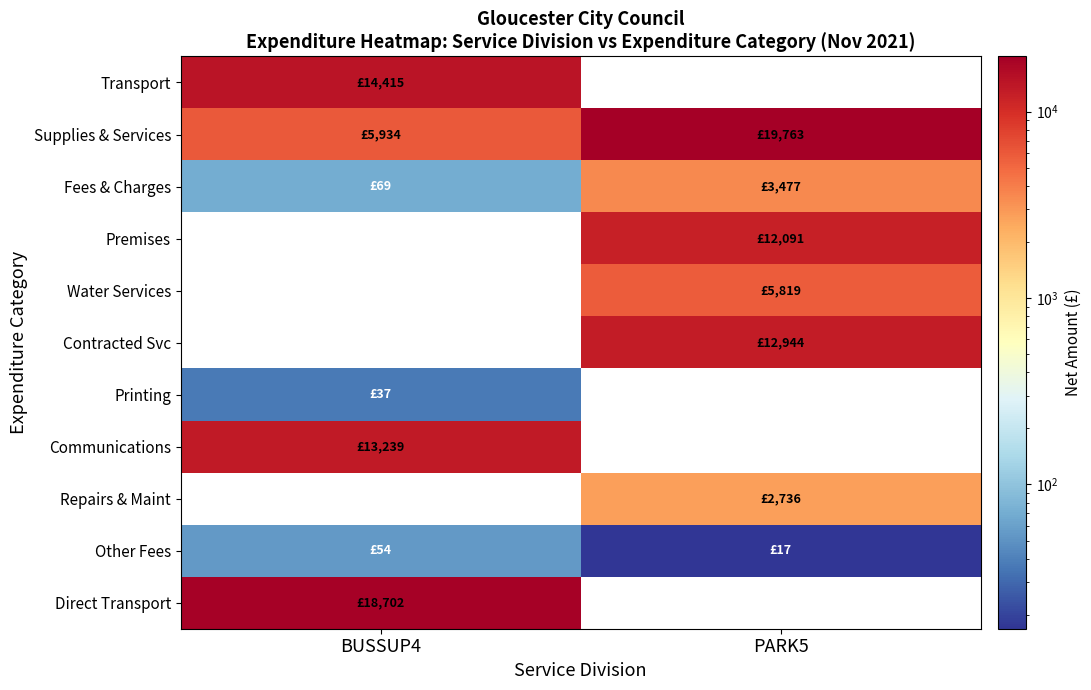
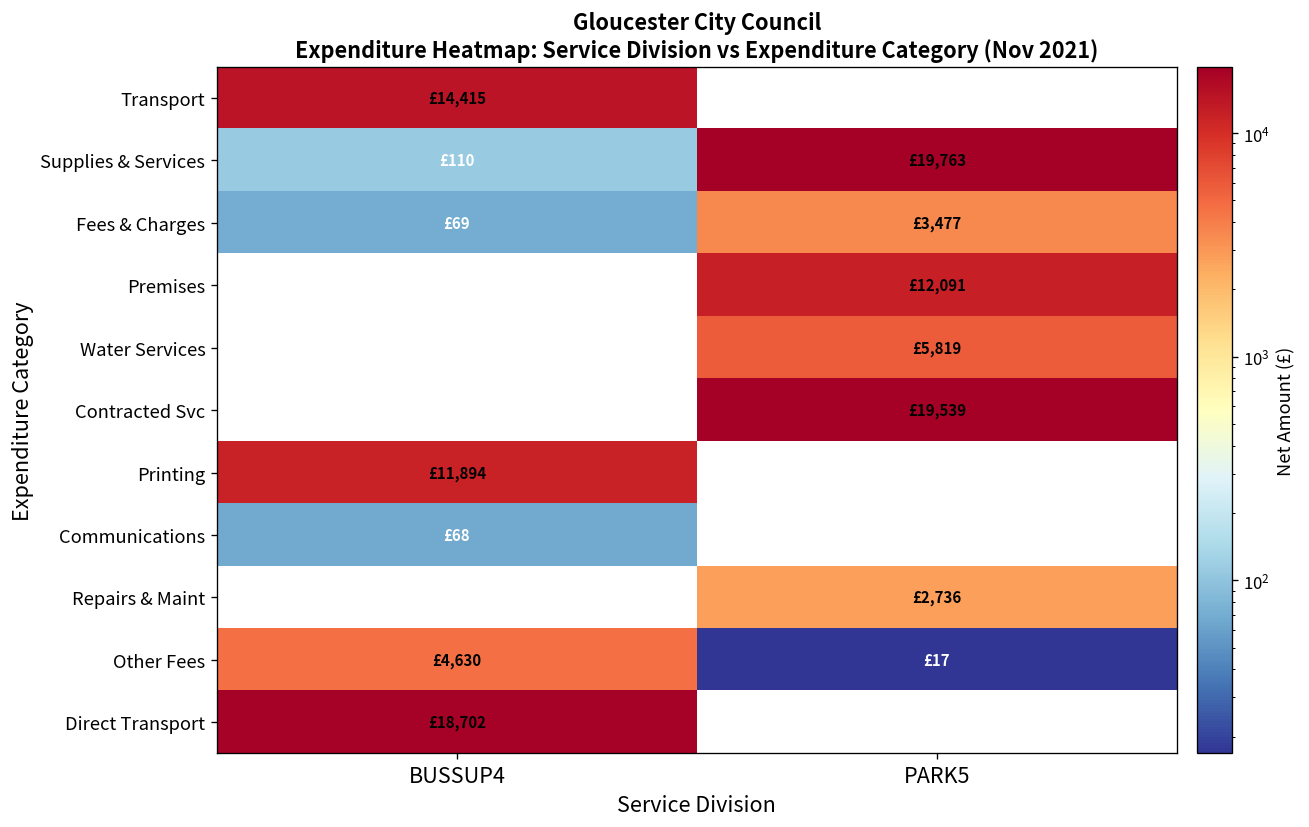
Supplies & Services, BUSSUP4: £5,934 -> £110
Contracted Svc, PARK5: £12,944 -> £19,539
Printing, BUSSUP4: £37 -> £11,894
Communications, BUSSUP4: £13,239 -> £68
Other Fees, BUSSUP4: £54 -> £4,630
